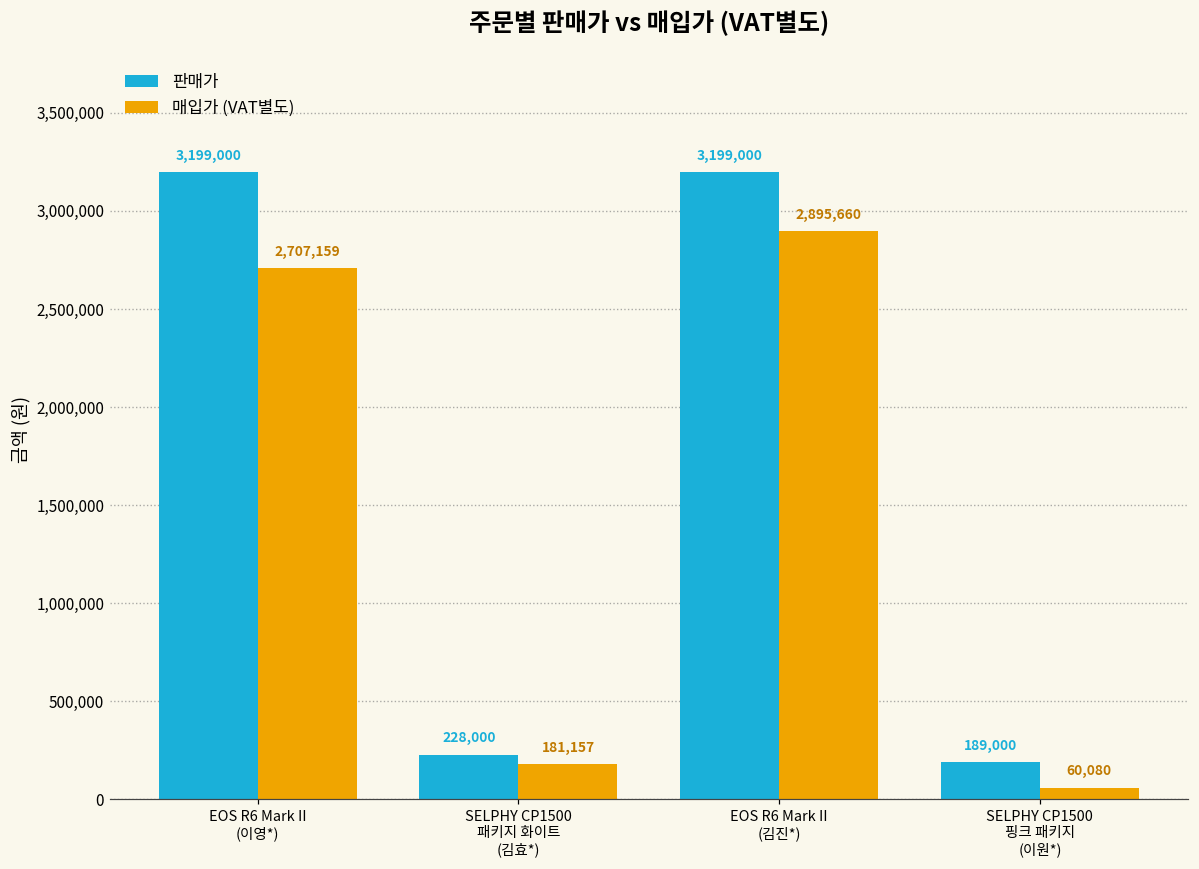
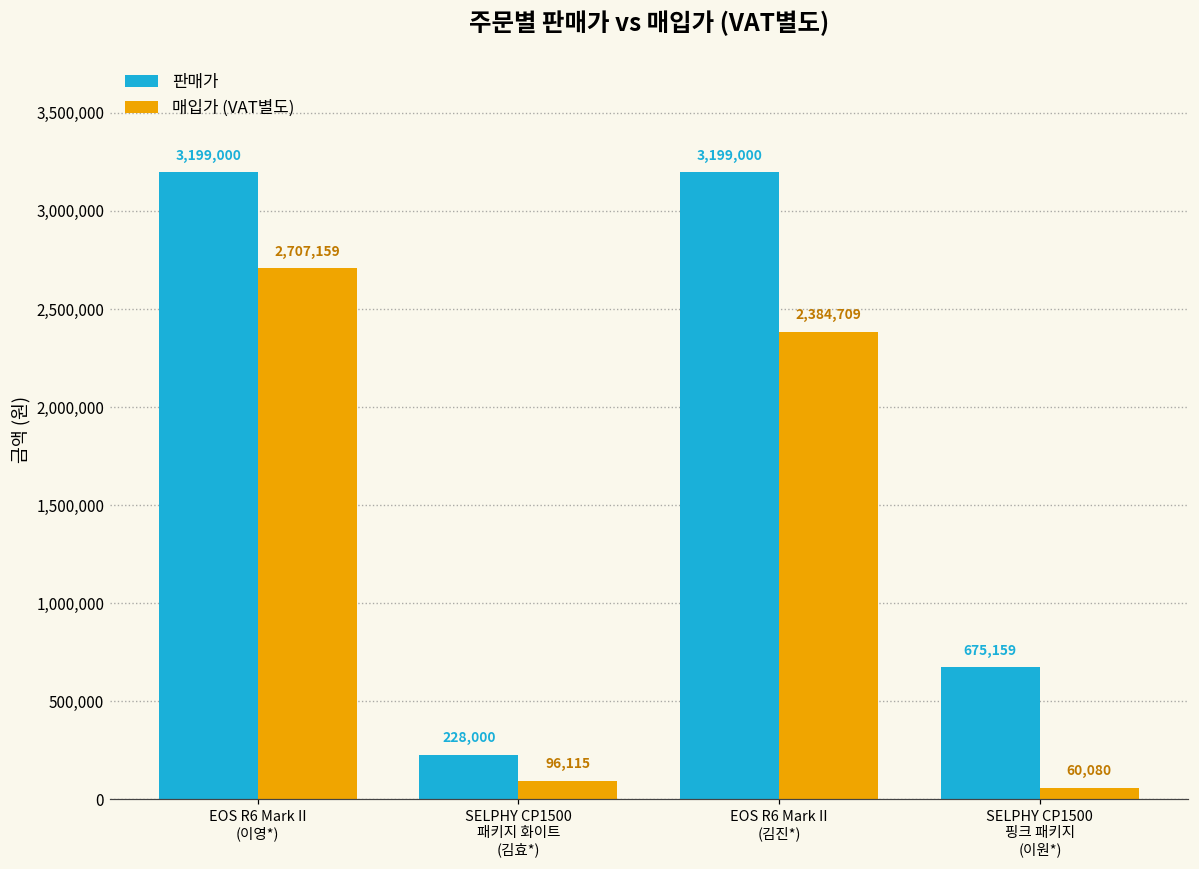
매입가 (VAT별도), SELPHY CP1500 패키지 화이트 (김효*): 181,157 -> 96,115
매입가 (VAT별도), EOS R6 Mark II (김진*): 2,895,660 -> 2,384,709
판매가, SELPHY CP1500 핑크 패키지 (이원*): 189,000 -> 675,159
